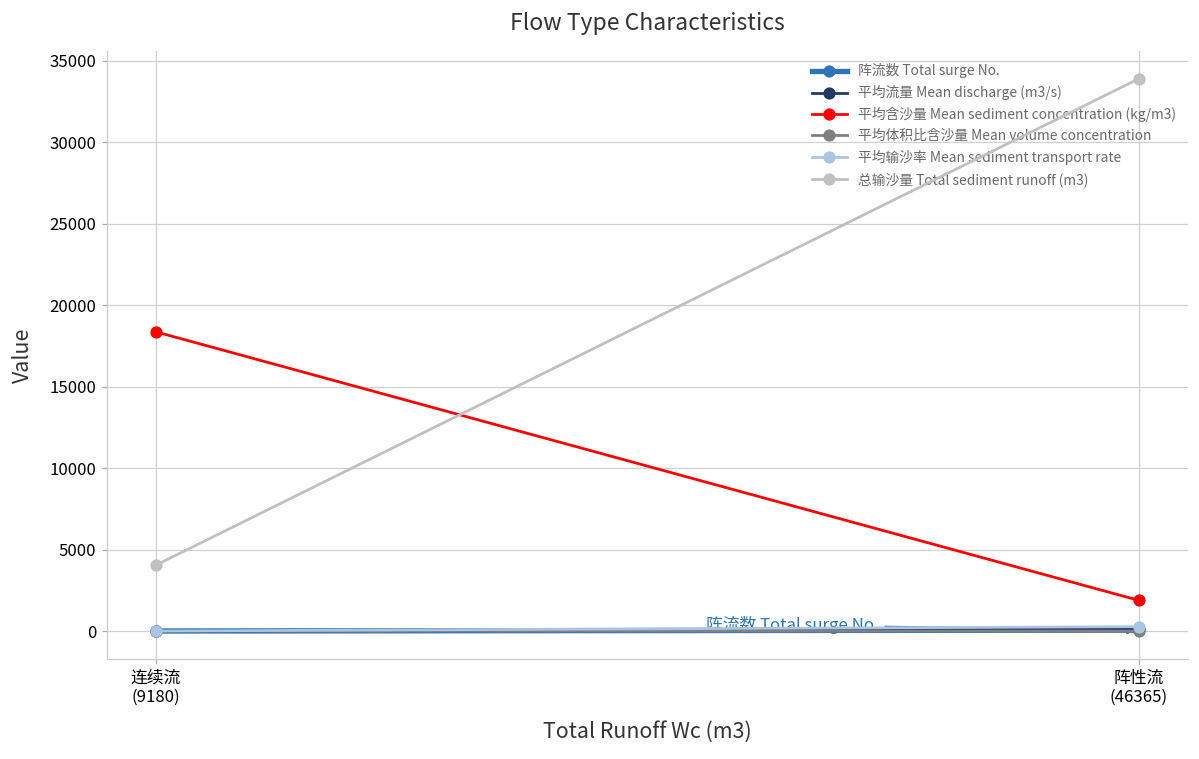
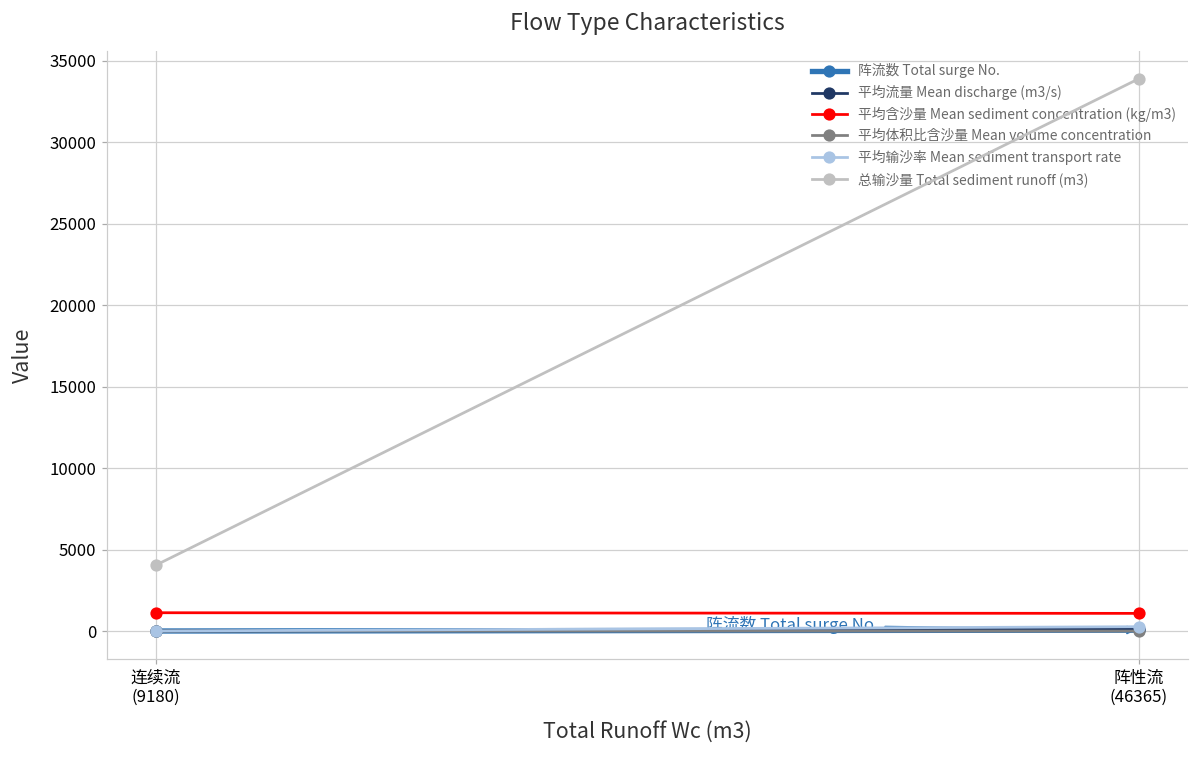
平均含沙量 Mean sediment concentration (kg/m3), 连续流 (9180): 18400 -> 1100
平均含沙量 Mean sediment concentration (kg/m3), 阵性流 (46365): 1900 -> 1100
